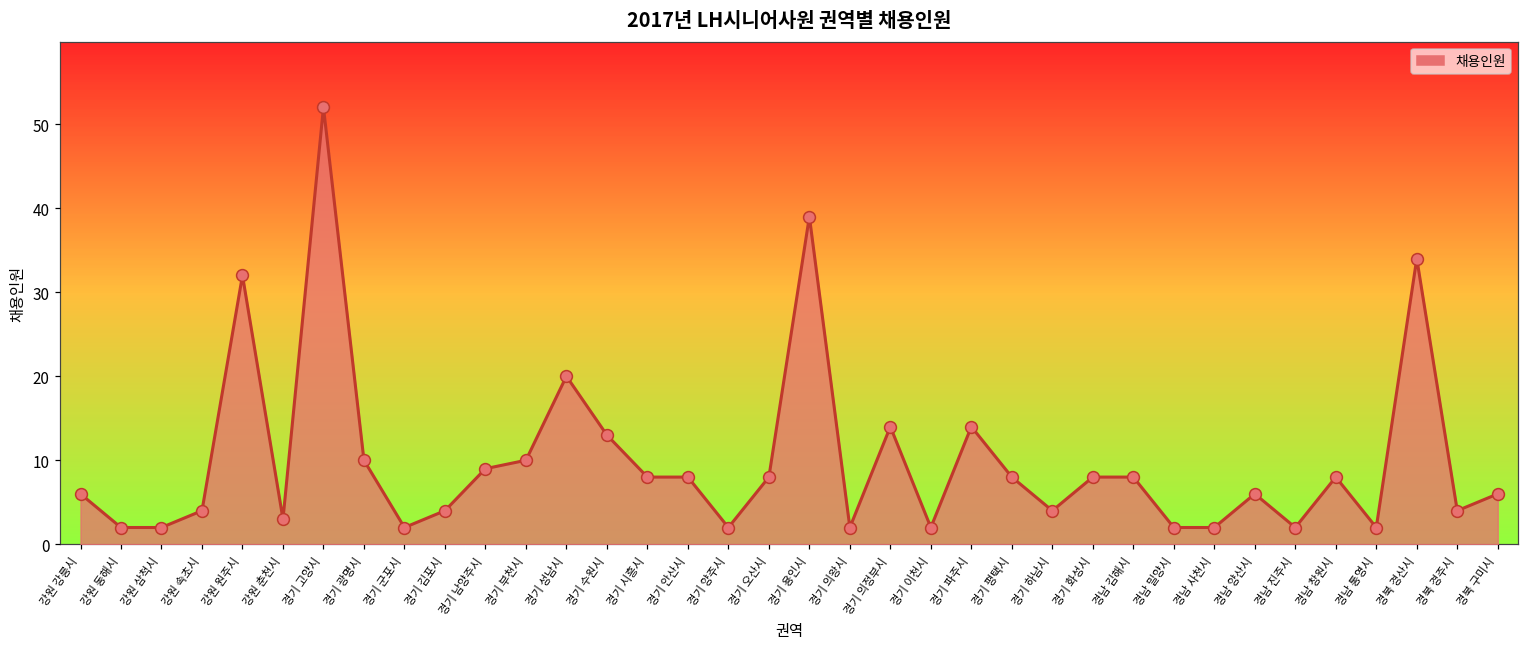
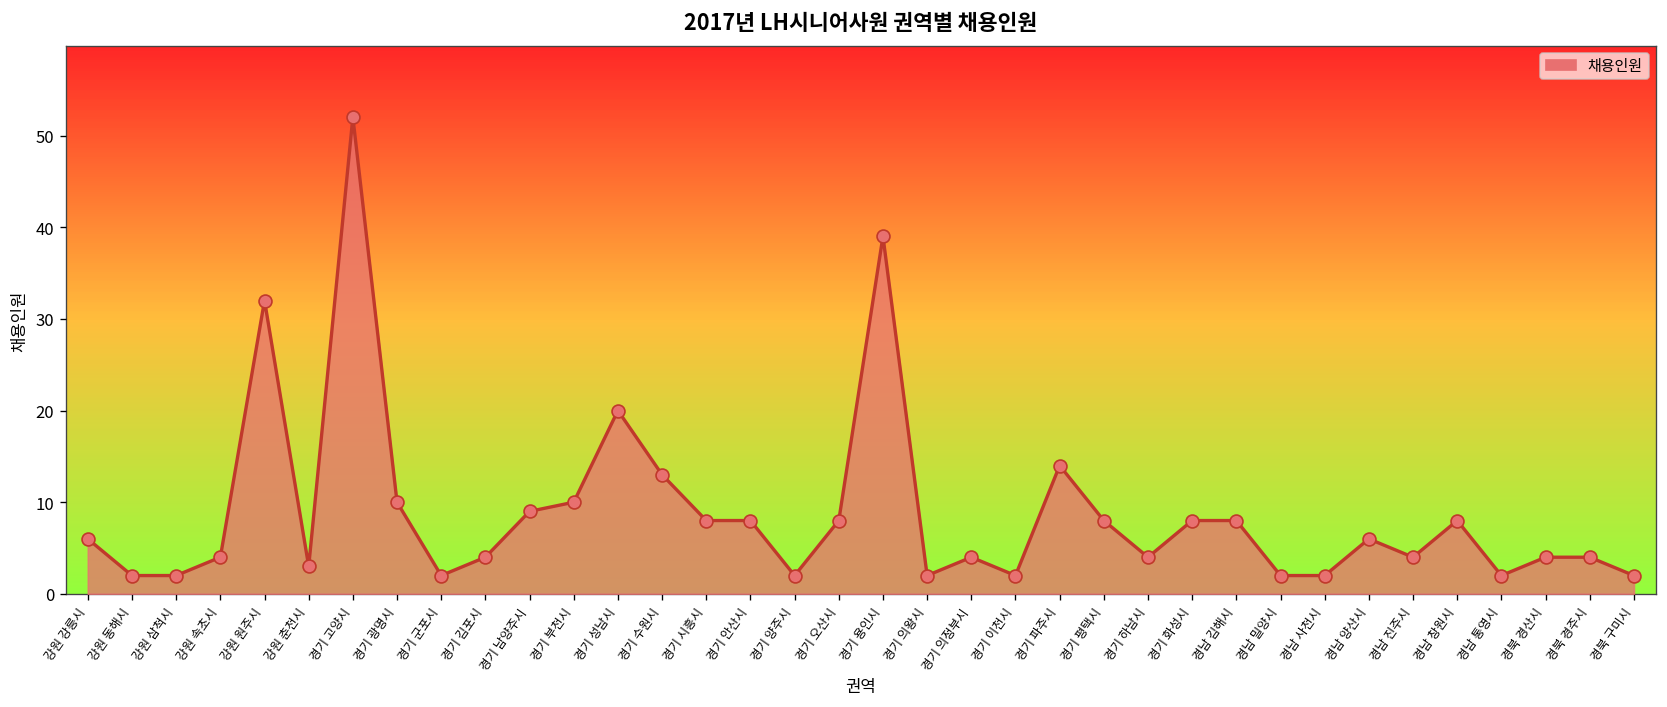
경기 의정부시: 14 -> 4
경남 진주시: 2 -> 4
경북 경산시: 34 -> 4
경북 구미시: 6 -> 2
